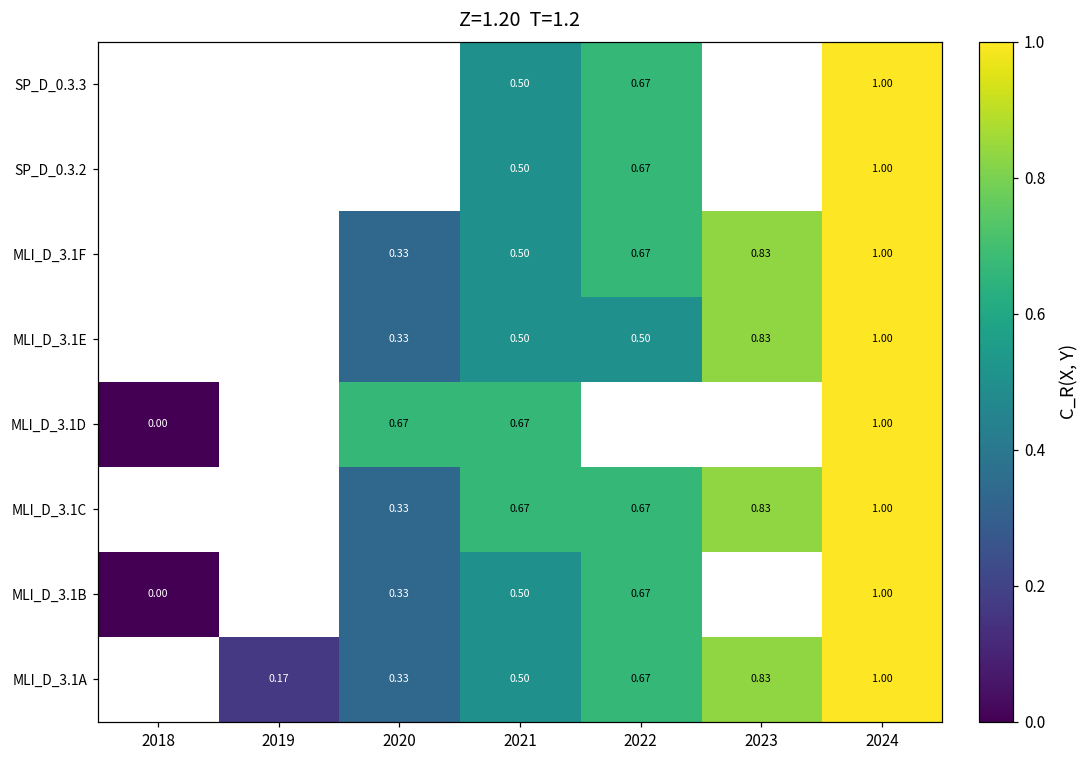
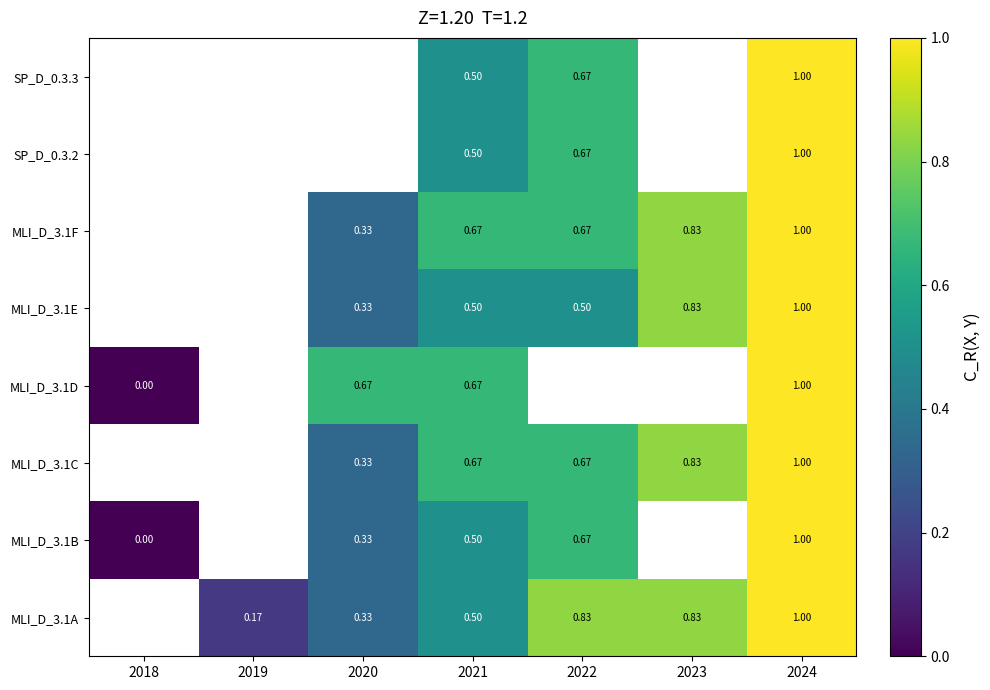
MLI_D_3.1F, 2021: 0.50 -> 0.67
MLI_D_3.1A, 2022: 0.67 -> 0.83
